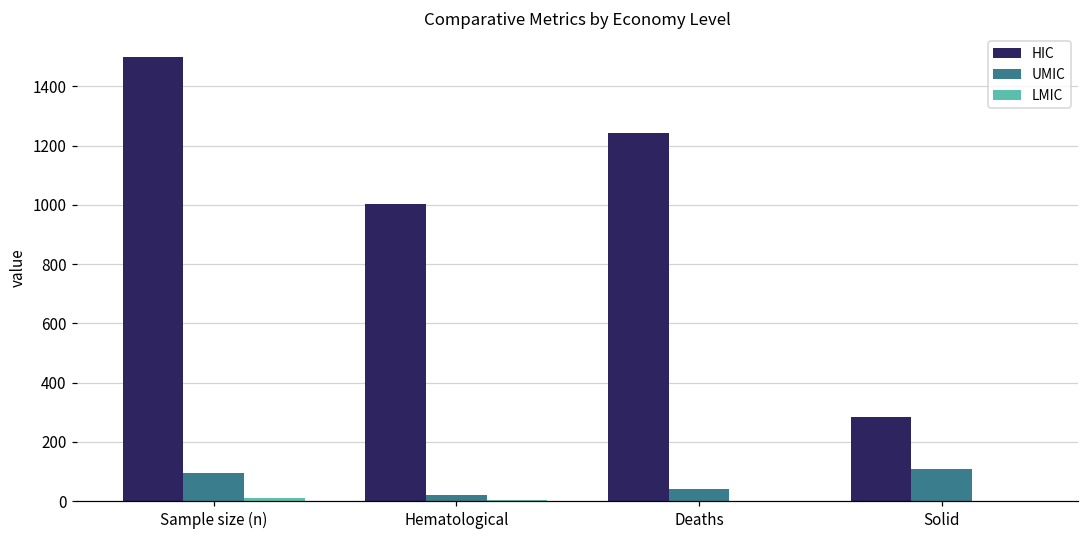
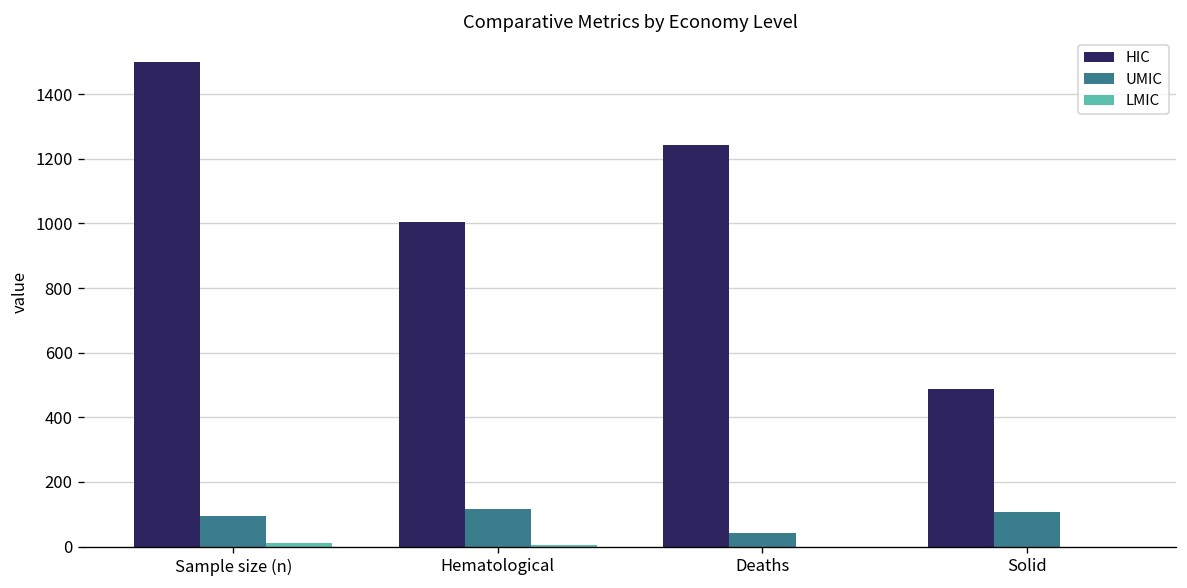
UMIC, Hematological: 20 -> 120
HIC, Solid: 280 -> 490
